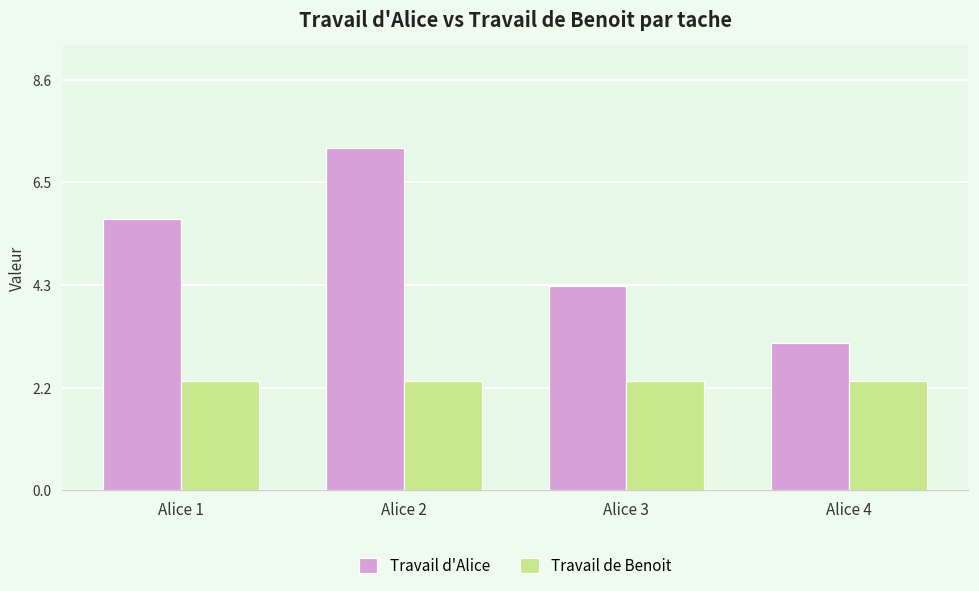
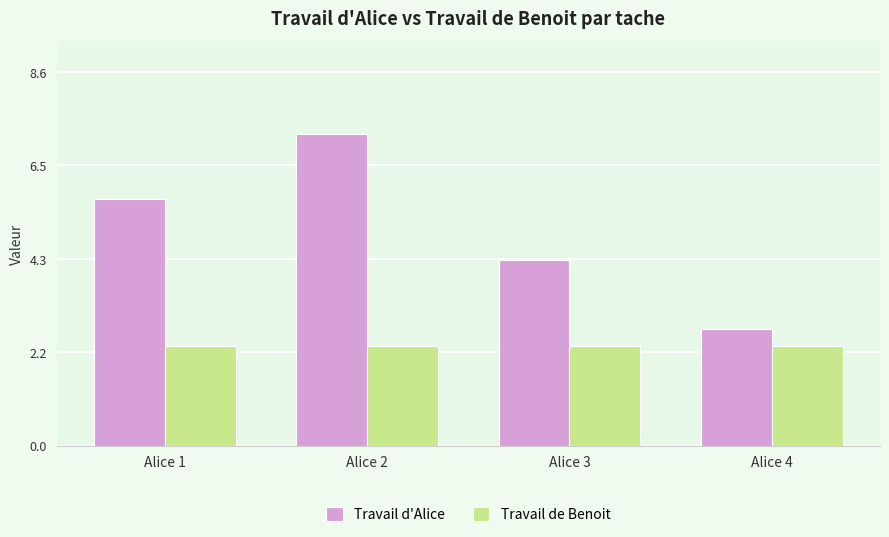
Travail d'Alice, Alice 4: 3.1 -> 2.7
